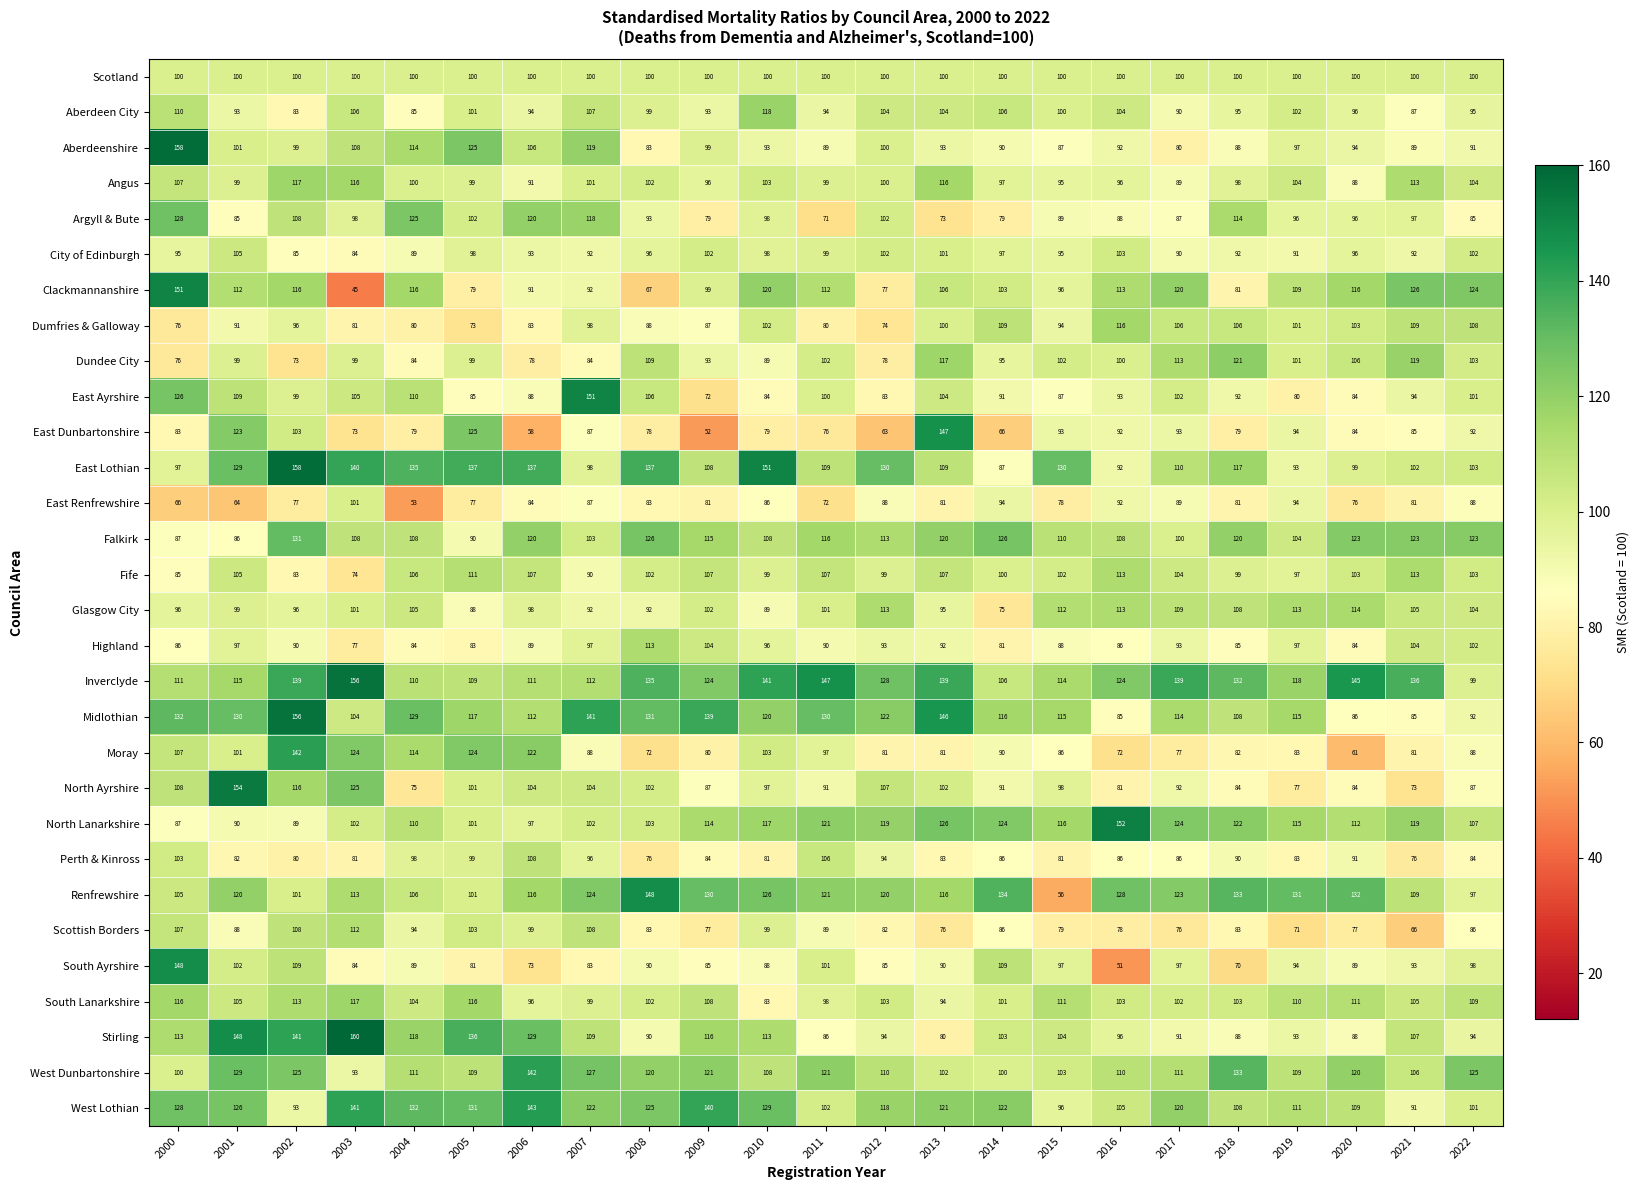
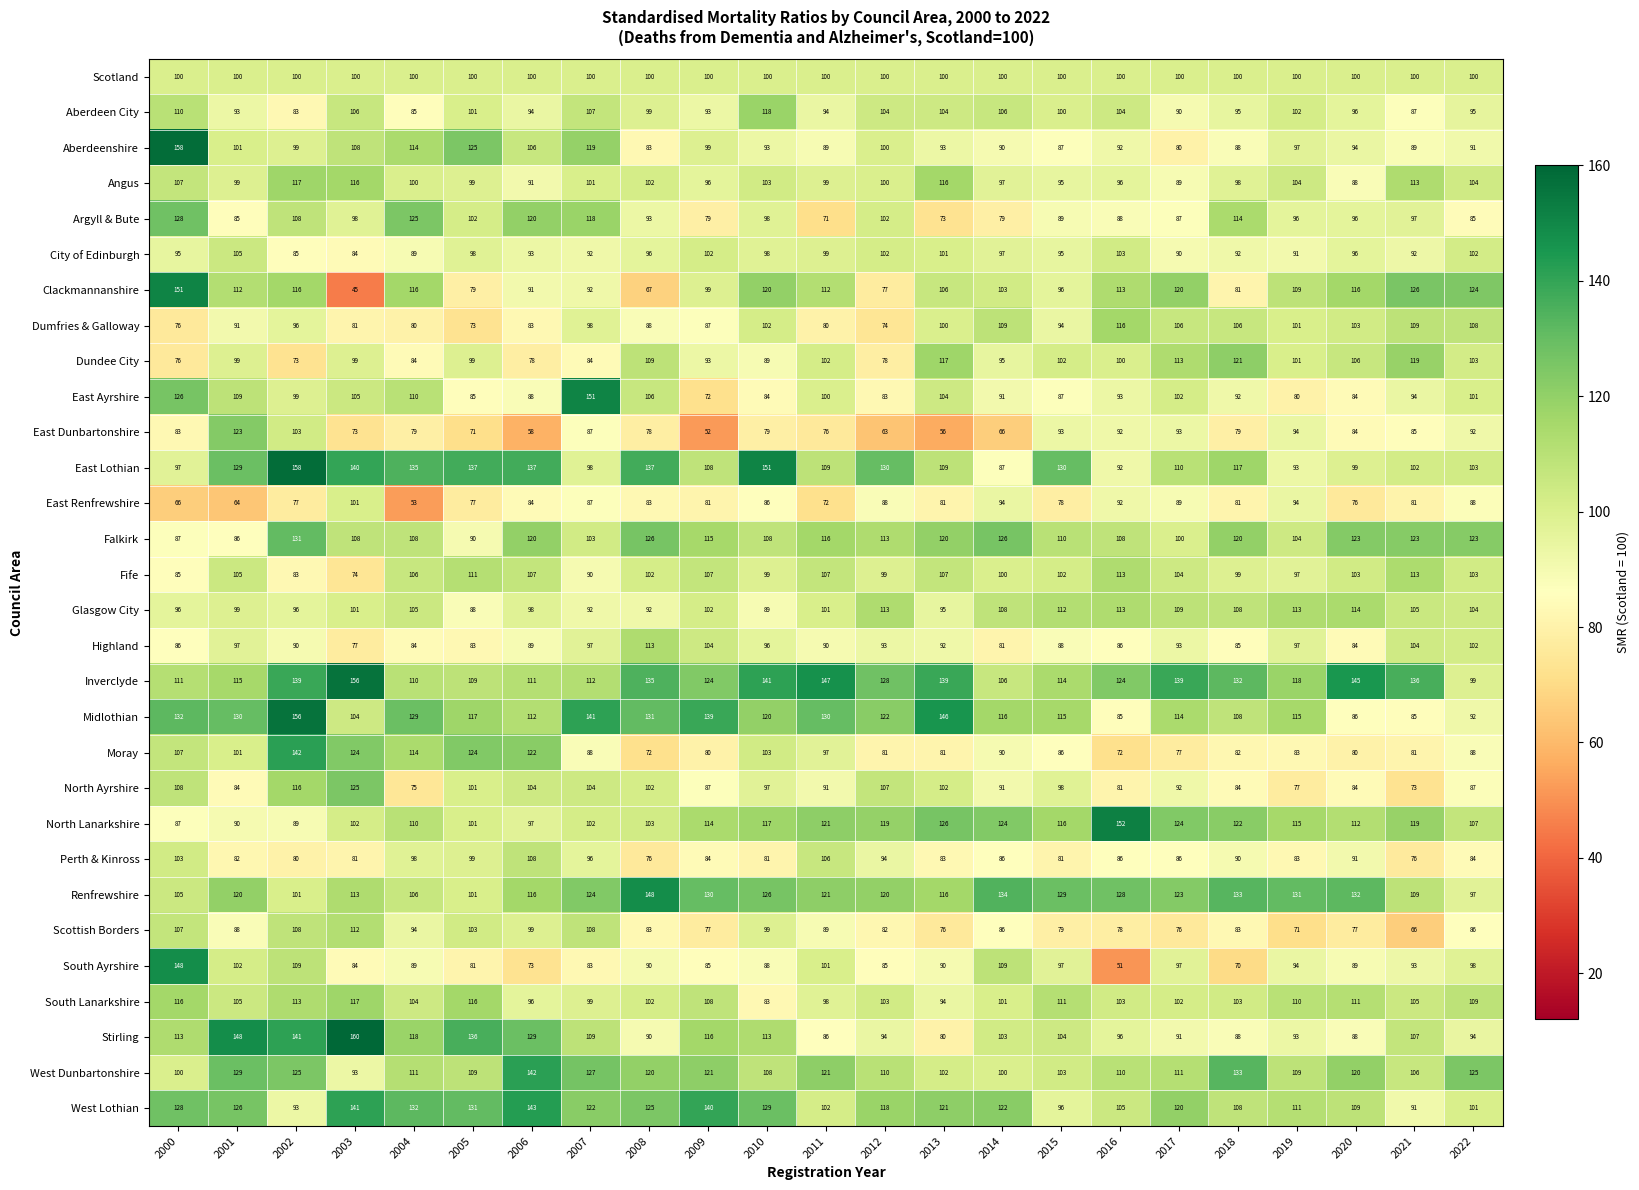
East Dunbartonshire, 2005: 125 -> 71
East Dunbartonshire, 2013: 147 -> 56
Glasgow City, 2014: 75 -> 108
Moray, 2020: 61 -> 80
North Ayrshire, 2001: 154 -> 84
Renfrewshire, 2015: 56 -> 129
